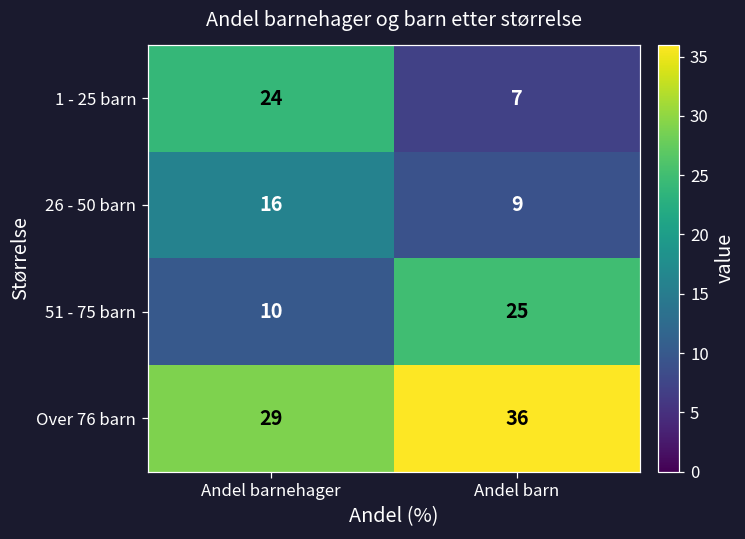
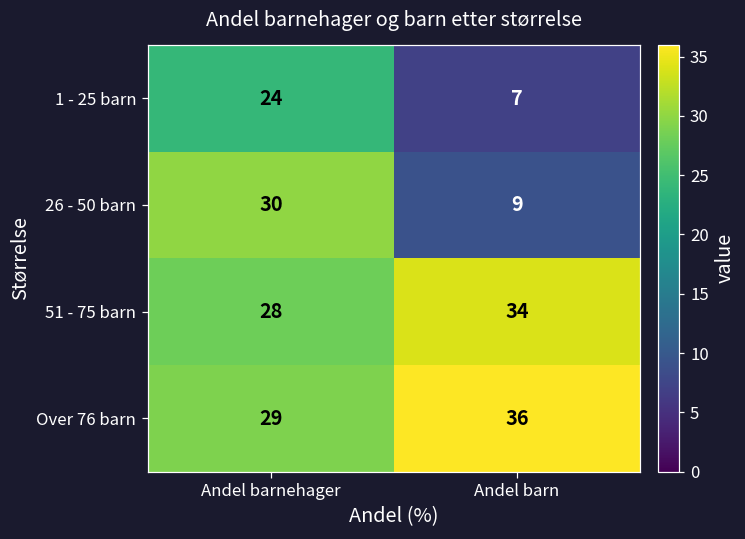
26 - 50 barn, Andel barnehager: 16 -> 30
51 - 75 barn, Andel barnehager: 10 -> 28
51 - 75 barn, Andel barn: 25 -> 34
